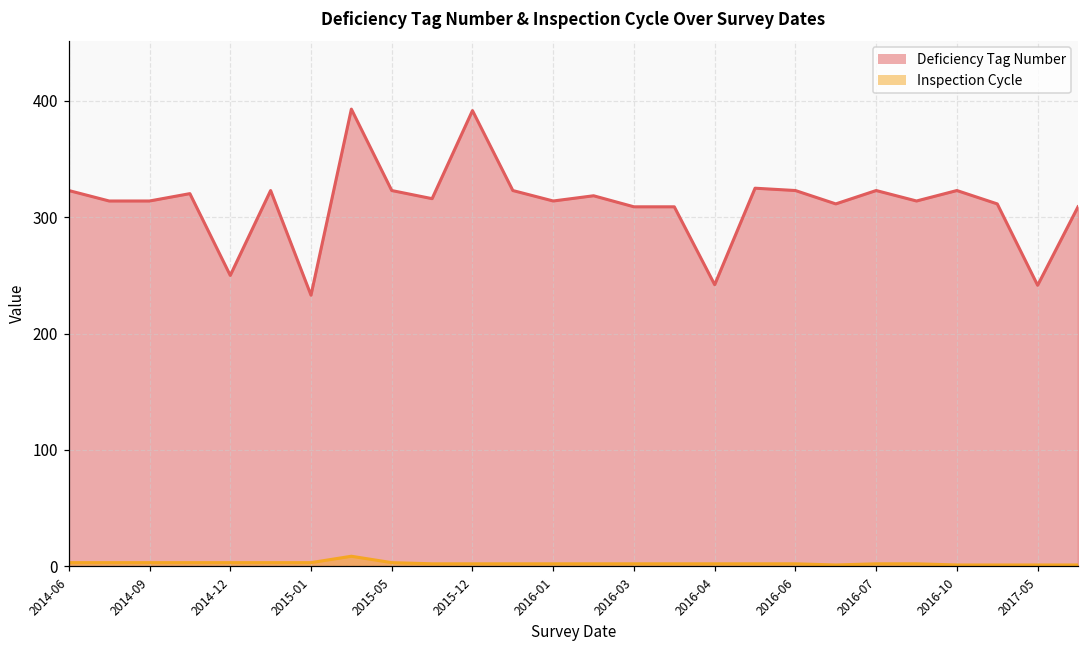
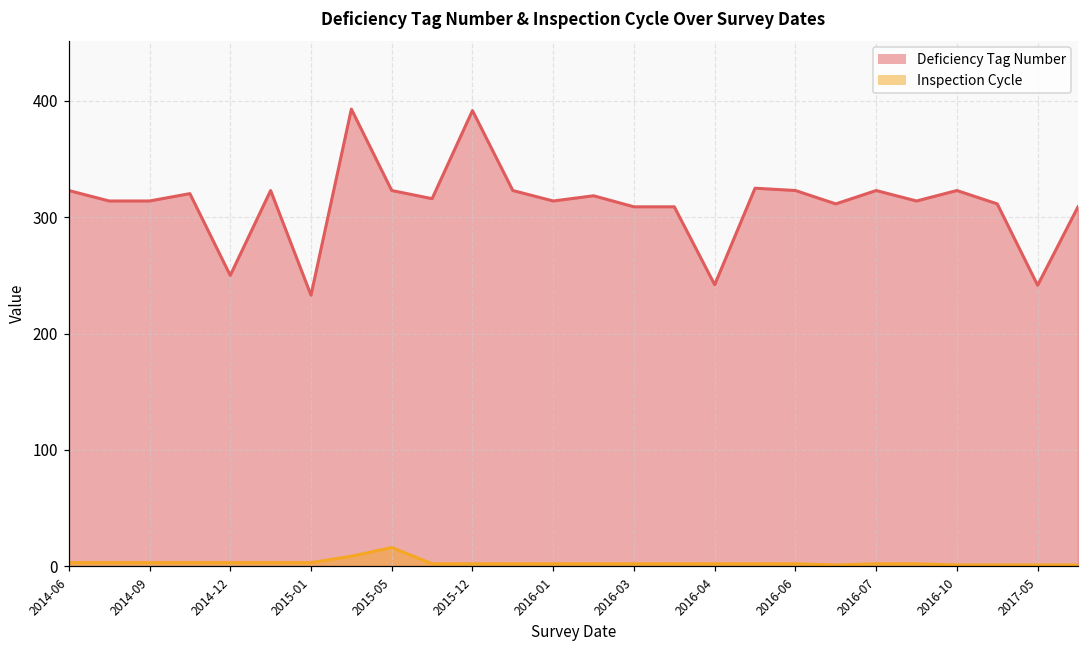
Inspection Cycle, 2015-05: 3 -> 16
